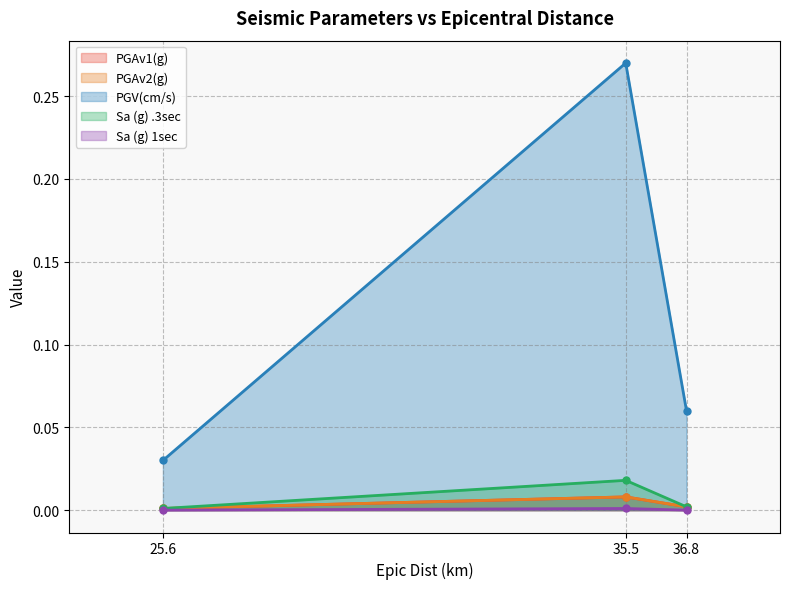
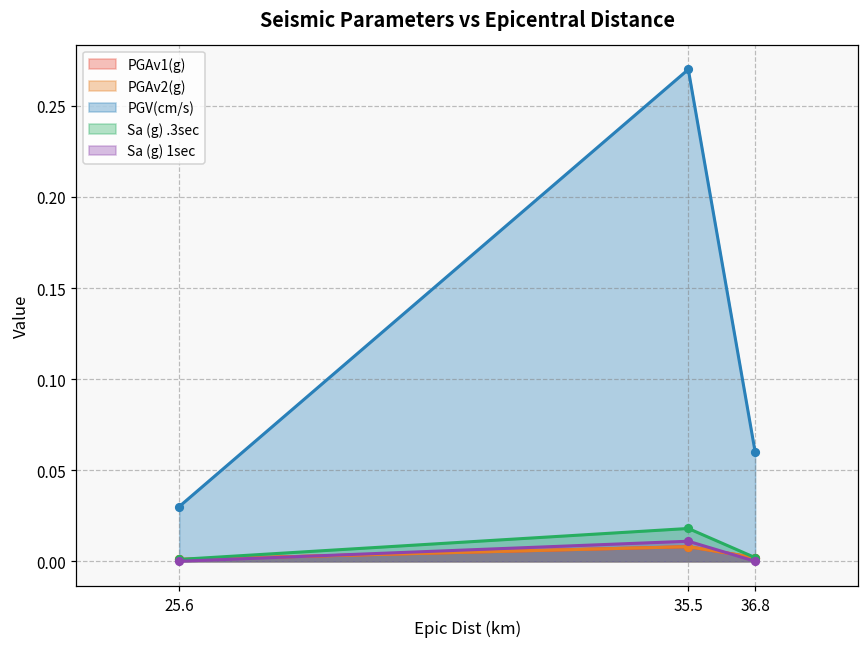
Sa (g) 1sec, 35.5: 0.001 -> 0.011
